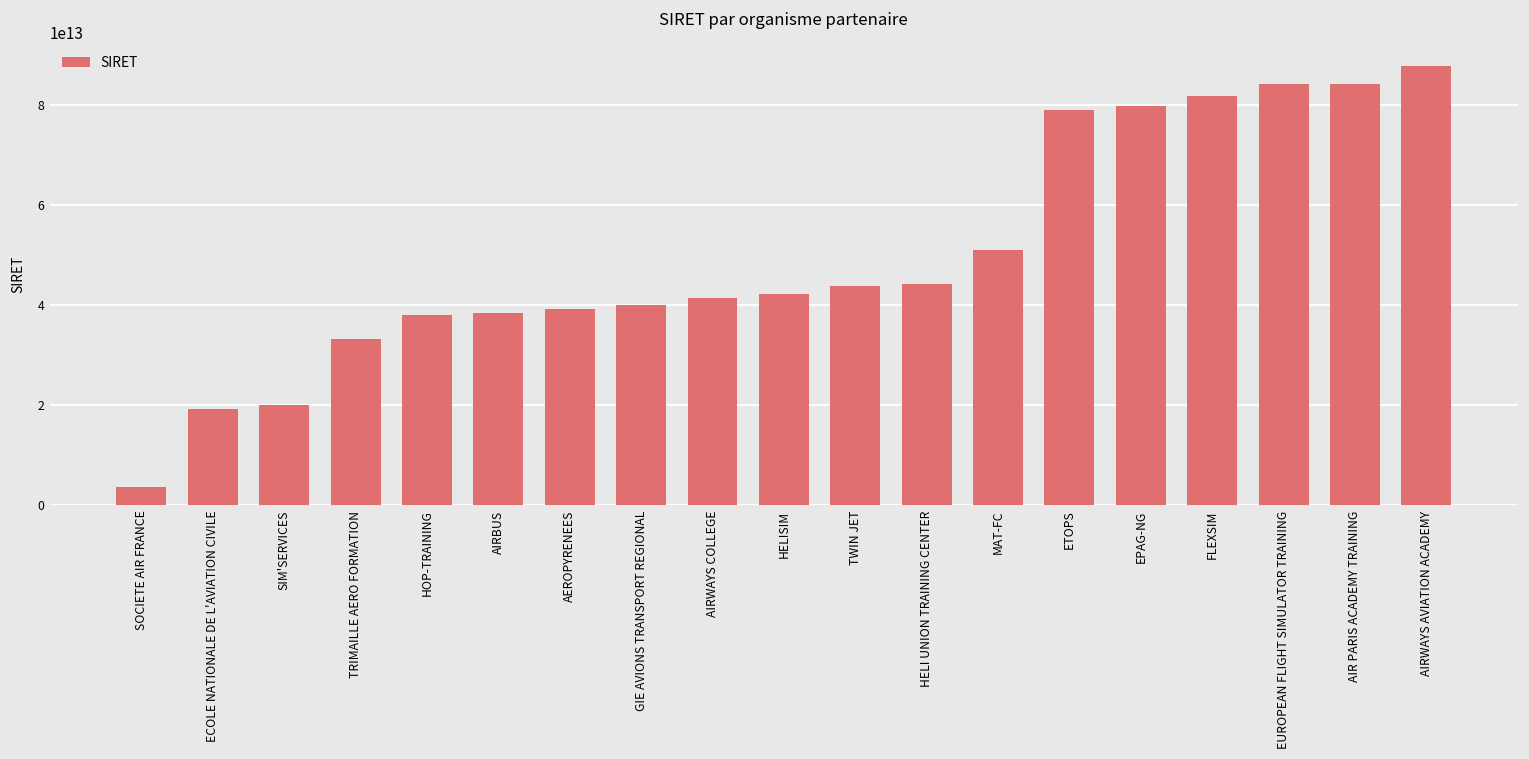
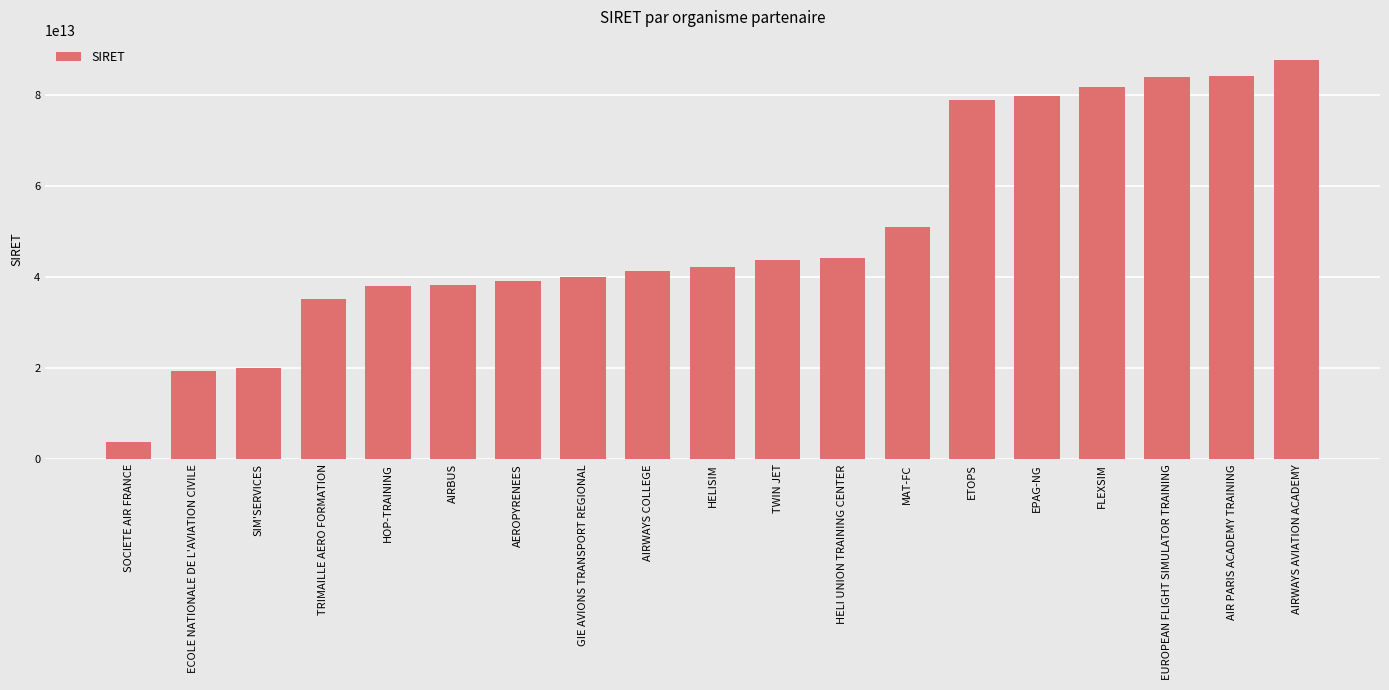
TRIMAILLE AERO FORMATION: 33000000000000 -> 35000000000000
